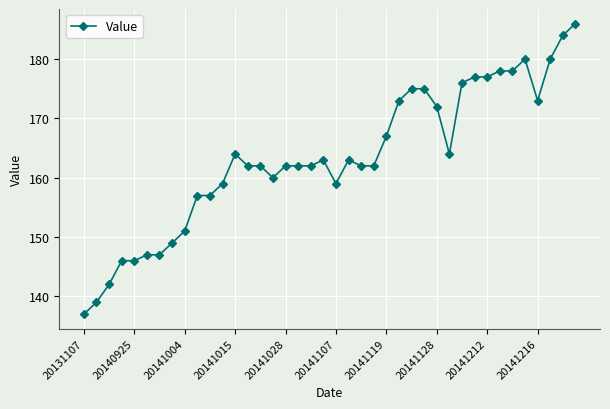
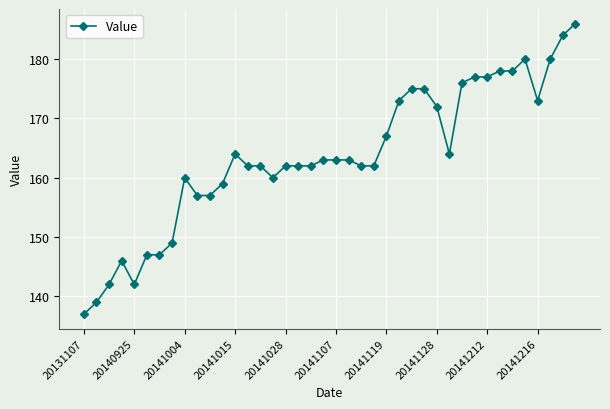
20140925: 146 -> 142
20141004: 151 -> 160
20141107: 159 -> 163
